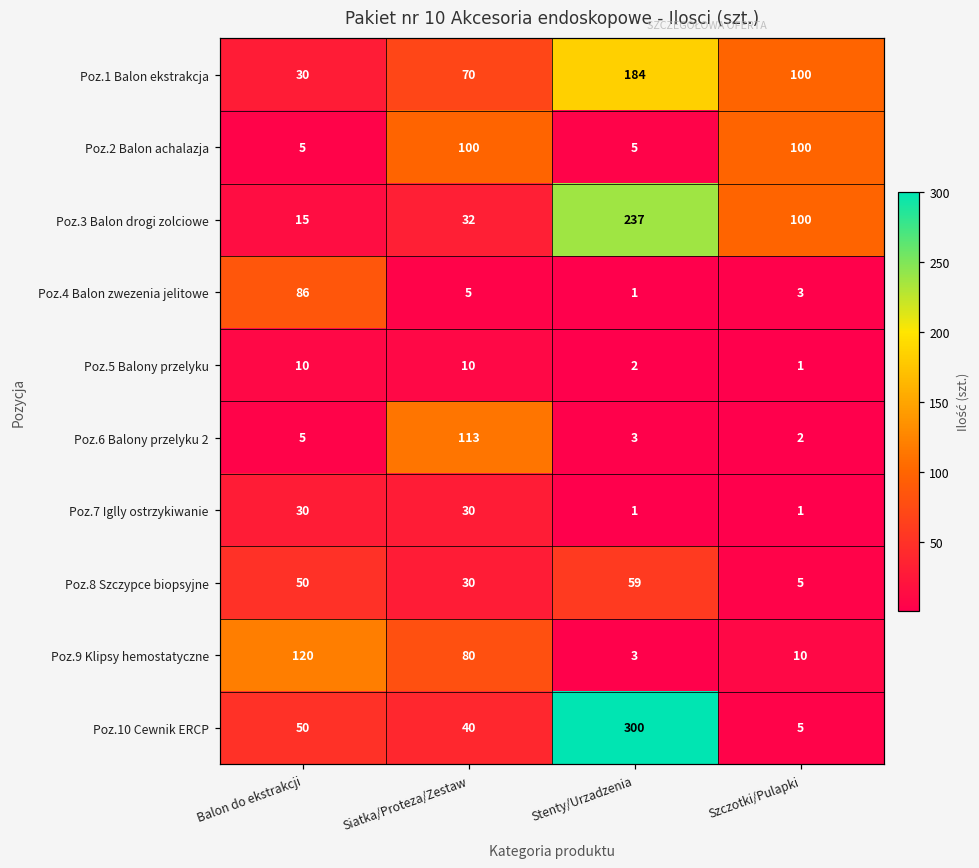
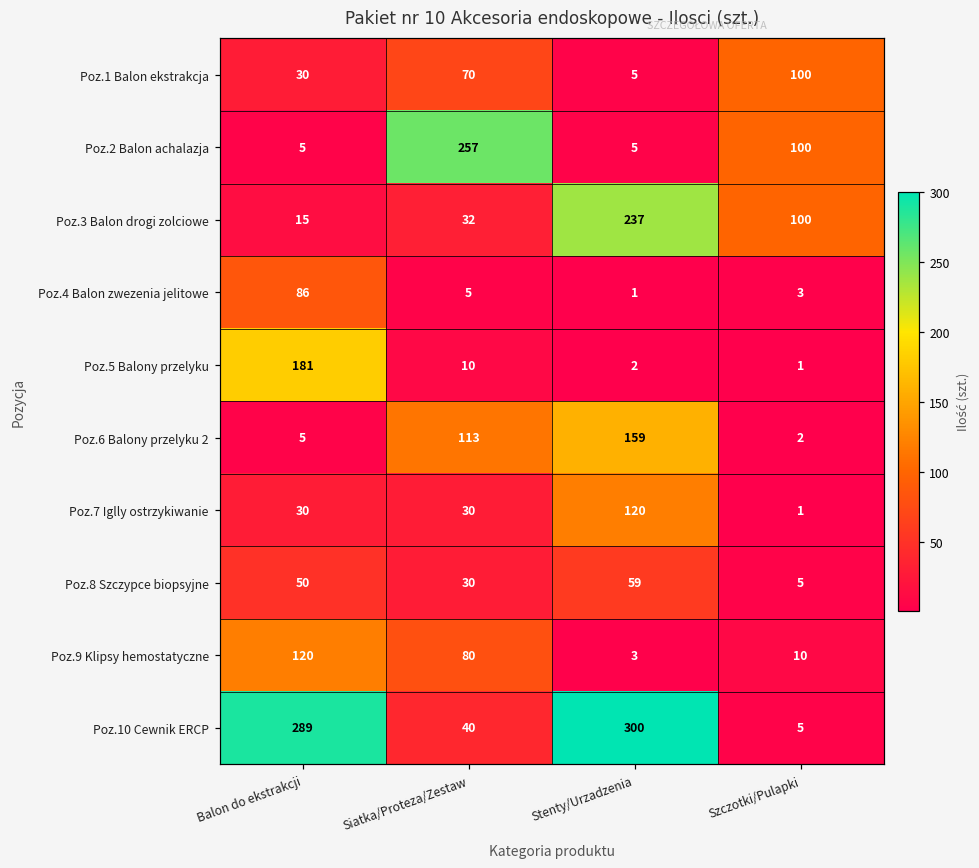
Poz.1 Balon ekstrakcja, Stenty/Urzadzenia: 184 -> 5
Poz.2 Balon achalazja, Siatka/Proteza/Zestaw: 100 -> 257
Poz.5 Balony przelyku, Balon do ekstrakcji: 10 -> 181
Poz.6 Balony przelyku 2, Stenty/Urzadzenia: 3 -> 159
Poz.7 Iglly ostrzykiwanie, Stenty/Urzadzenia: 1 -> 120
Poz.10 Cewnik ERCP, Balon do ekstrakcji: 50 -> 289
